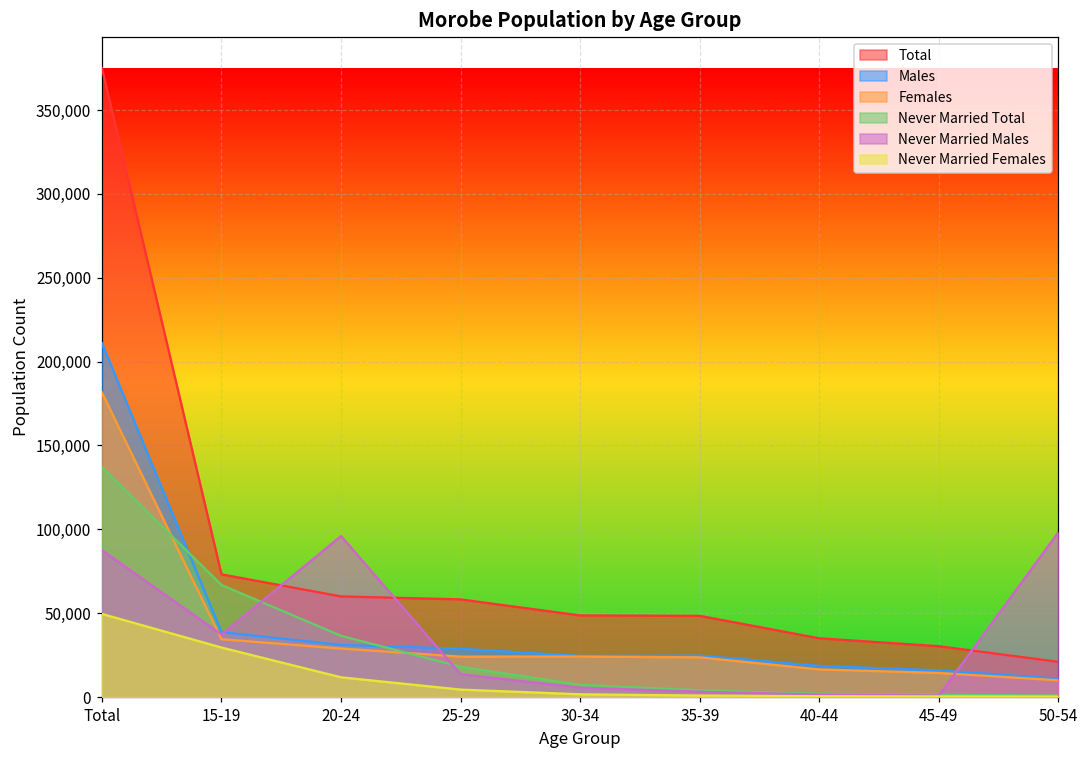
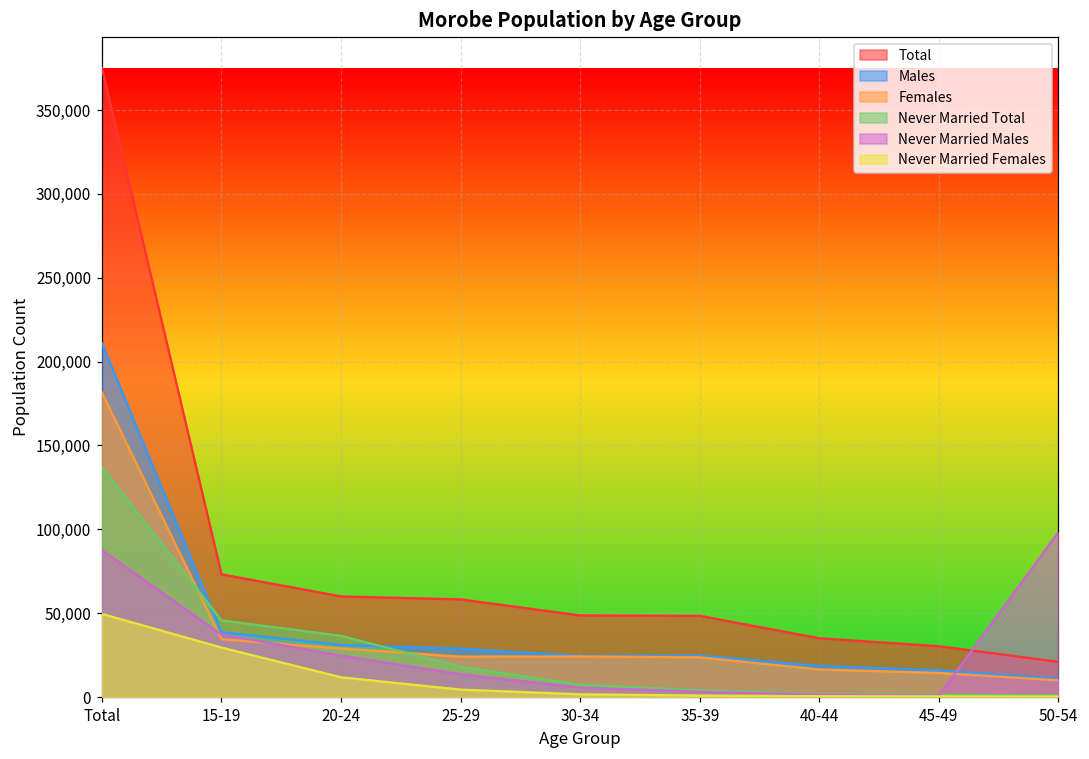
Never Married Total, 15-19: 67,000 -> 46,000
Never Married Males, 20-24: 96,000 -> 25,000
